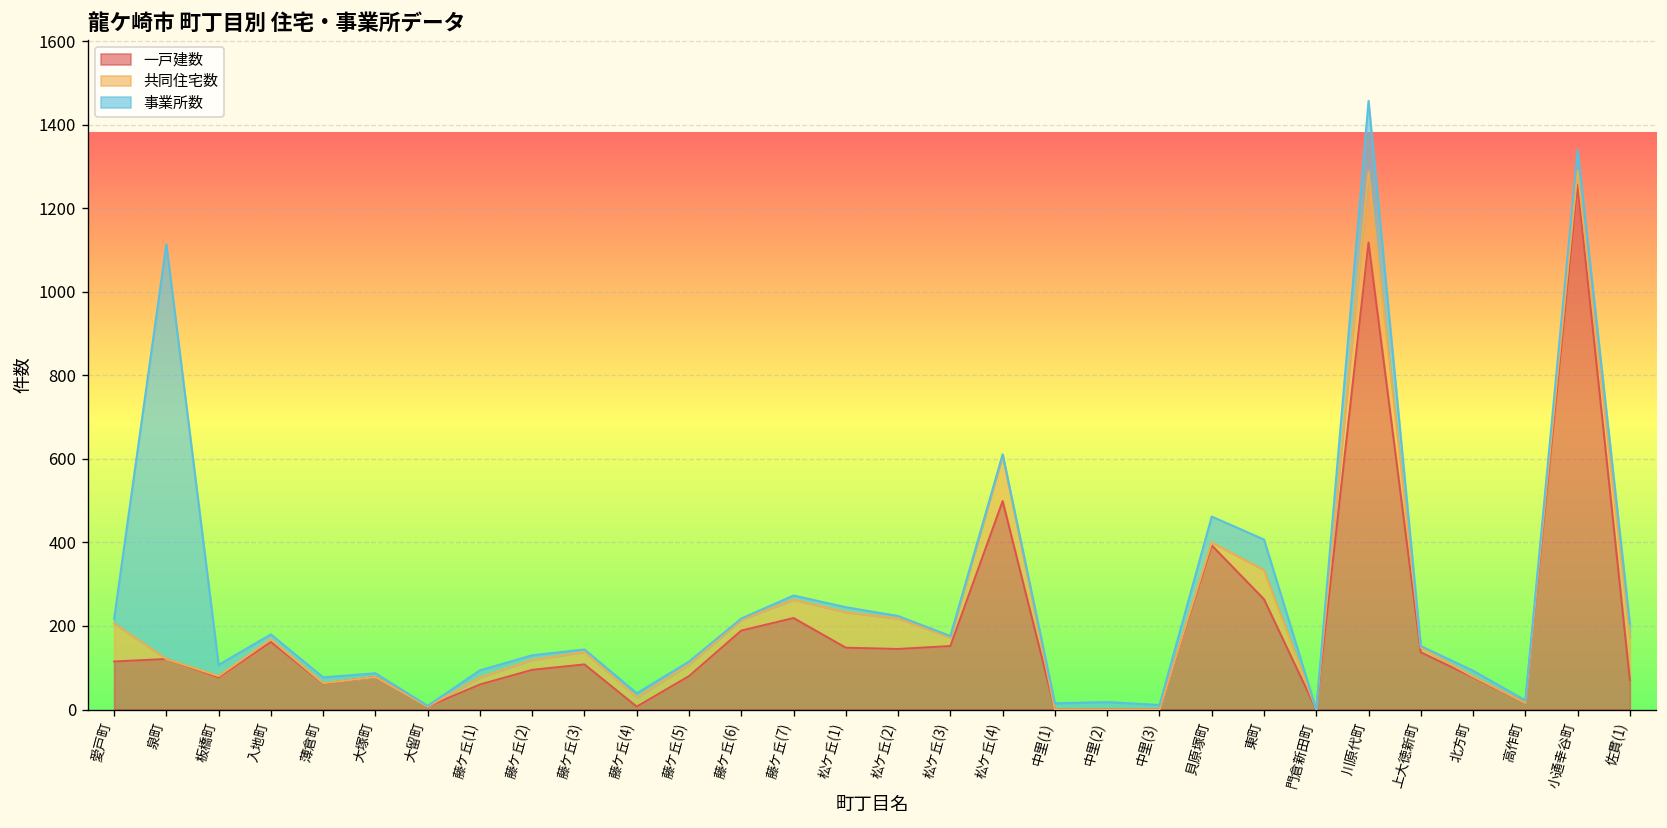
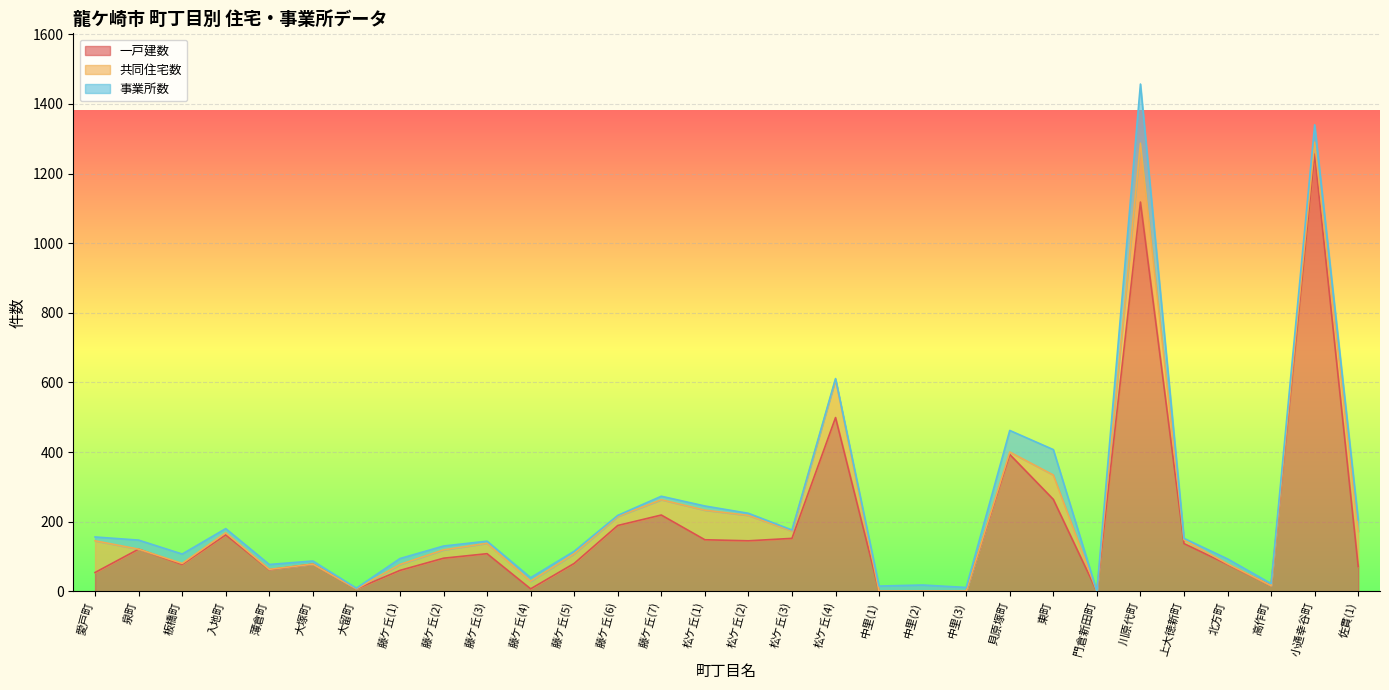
一戸建数, 愛戸町: 120 -> 50
事業所数, 泉町: 990 -> 30
